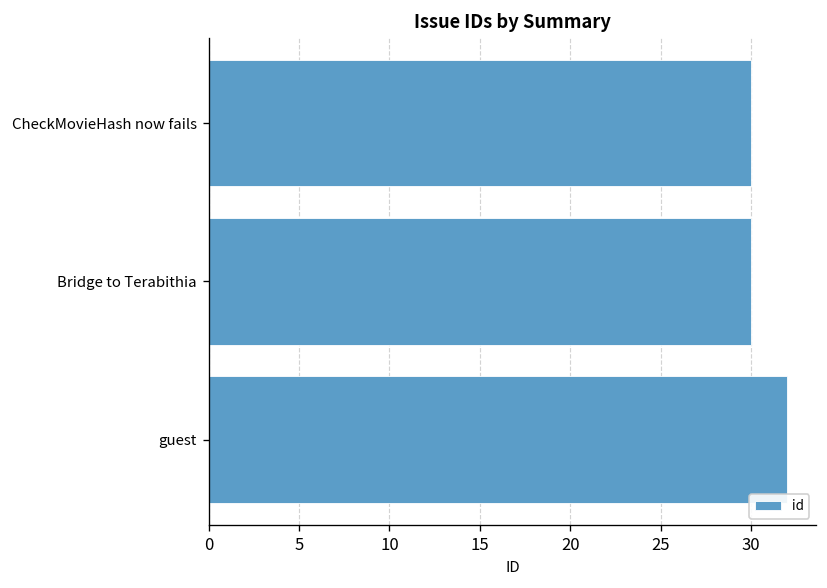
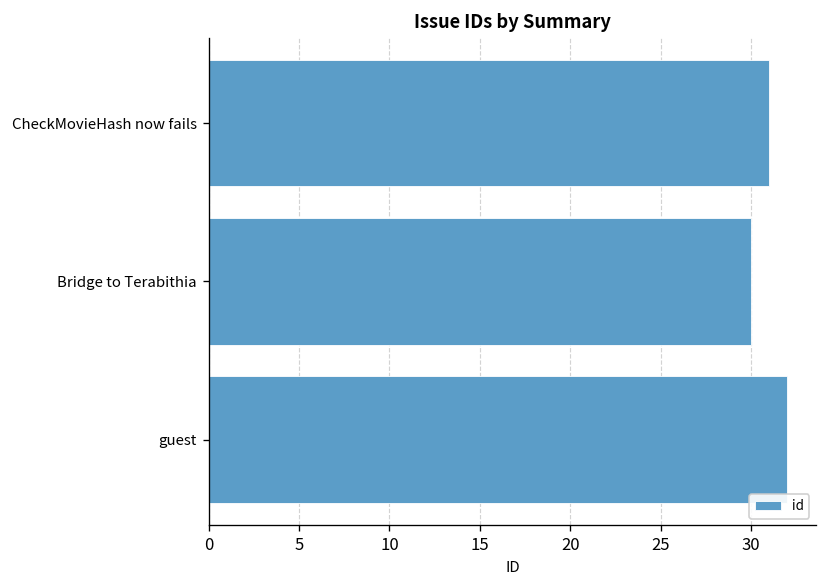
CheckMovieHash now fails: 30 -> 31
